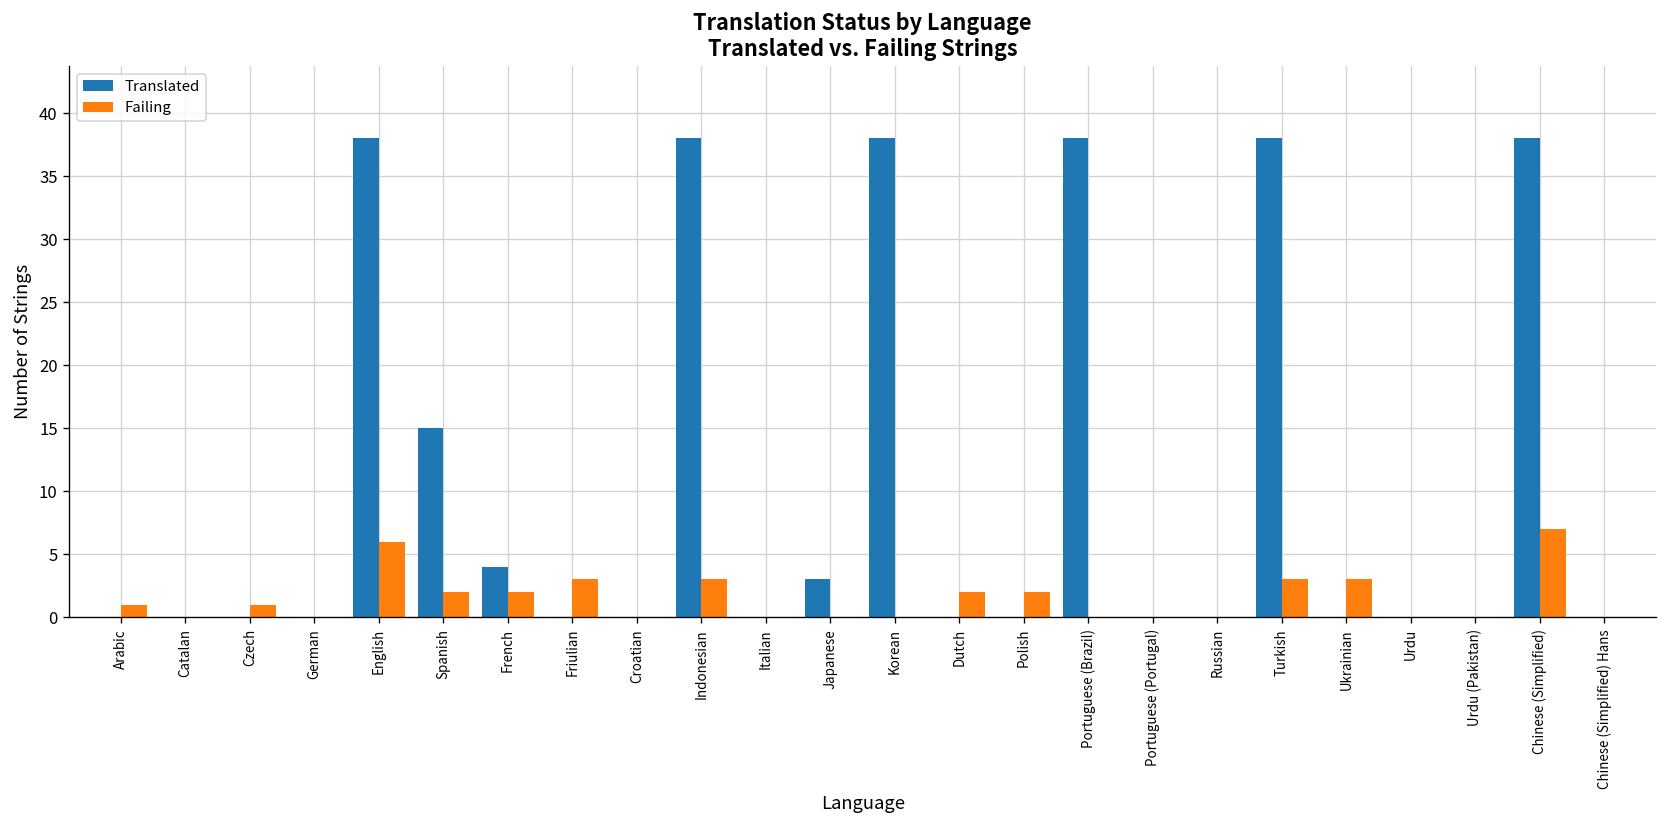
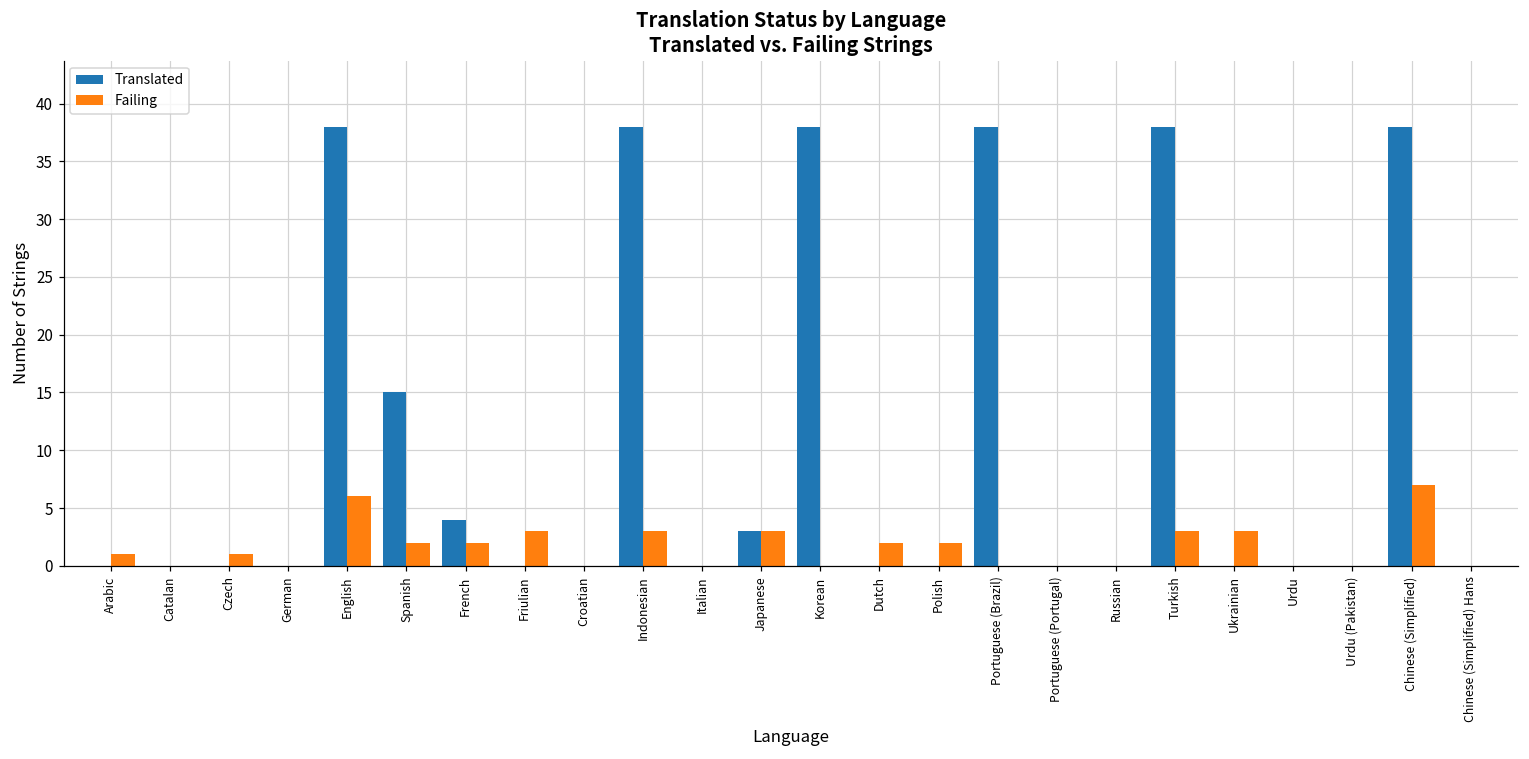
Failing, Japanese: 0 -> 3
